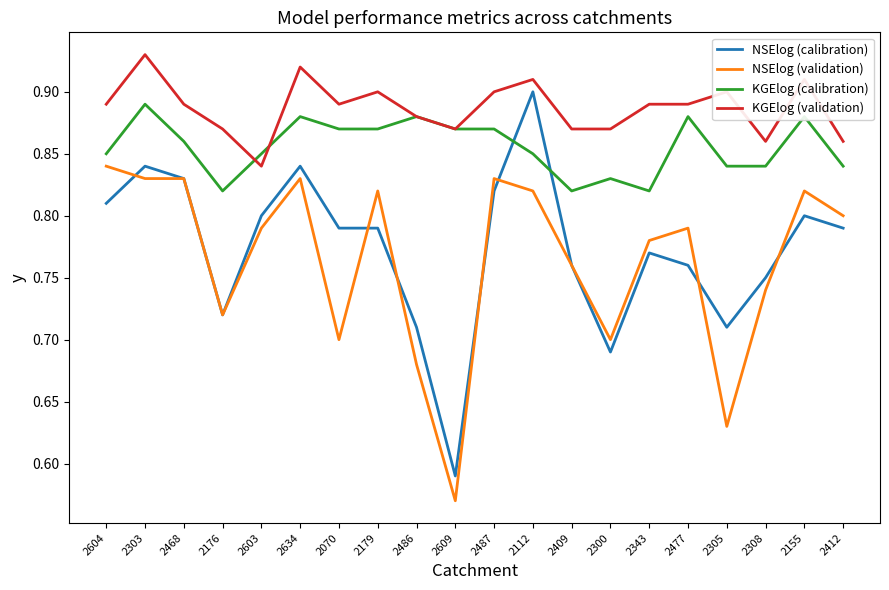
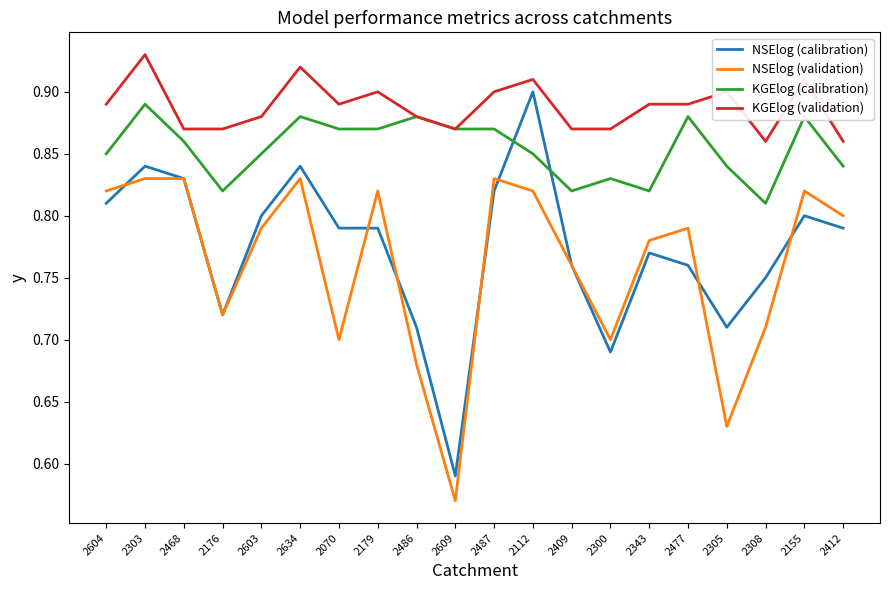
NSElog (validation), 2604: 0.84 -> 0.82
KGElog (validation), 2468: 0.89 -> 0.87
KGElog (validation), 2603: 0.84 -> 0.88
NSElog (validation), 2308: 0.74 -> 0.71
KGElog (calibration), 2308: 0.84 -> 0.81
